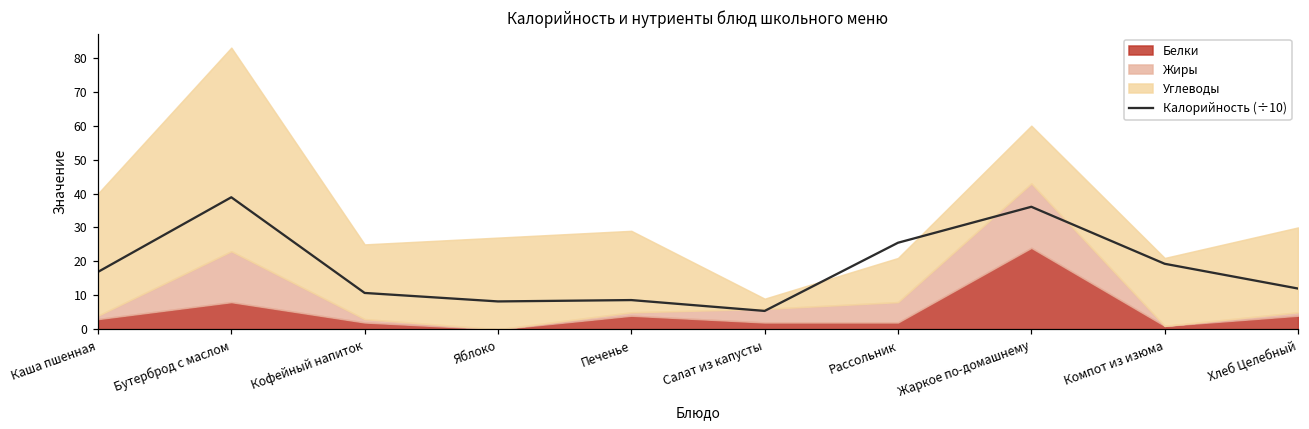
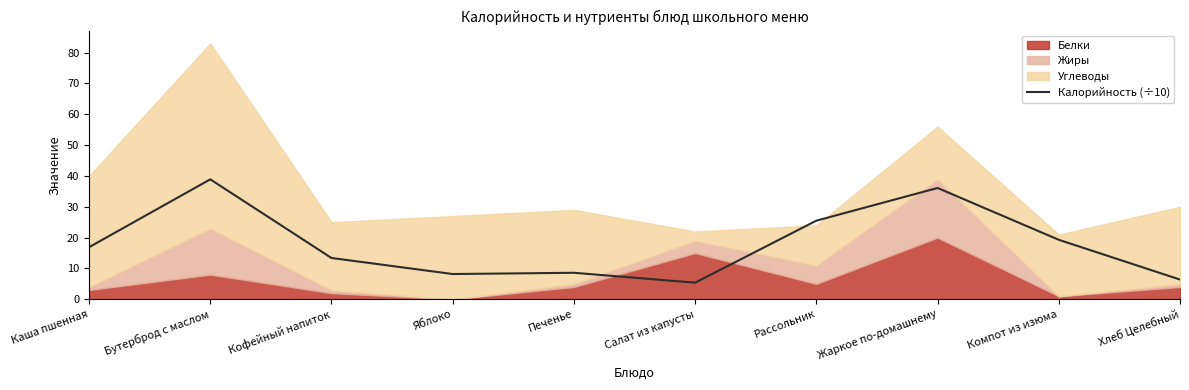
Калорийность (÷10), Кофейный напиток: 11 -> 13
Белки, Салат из капусты: 2 -> 15
Белки, Рассольник: 2 -> 5
Белки, Жаркое по-домашнему: 24 -> 20
Калорийность (÷10), Хлеб Целебный: 12 -> 6
